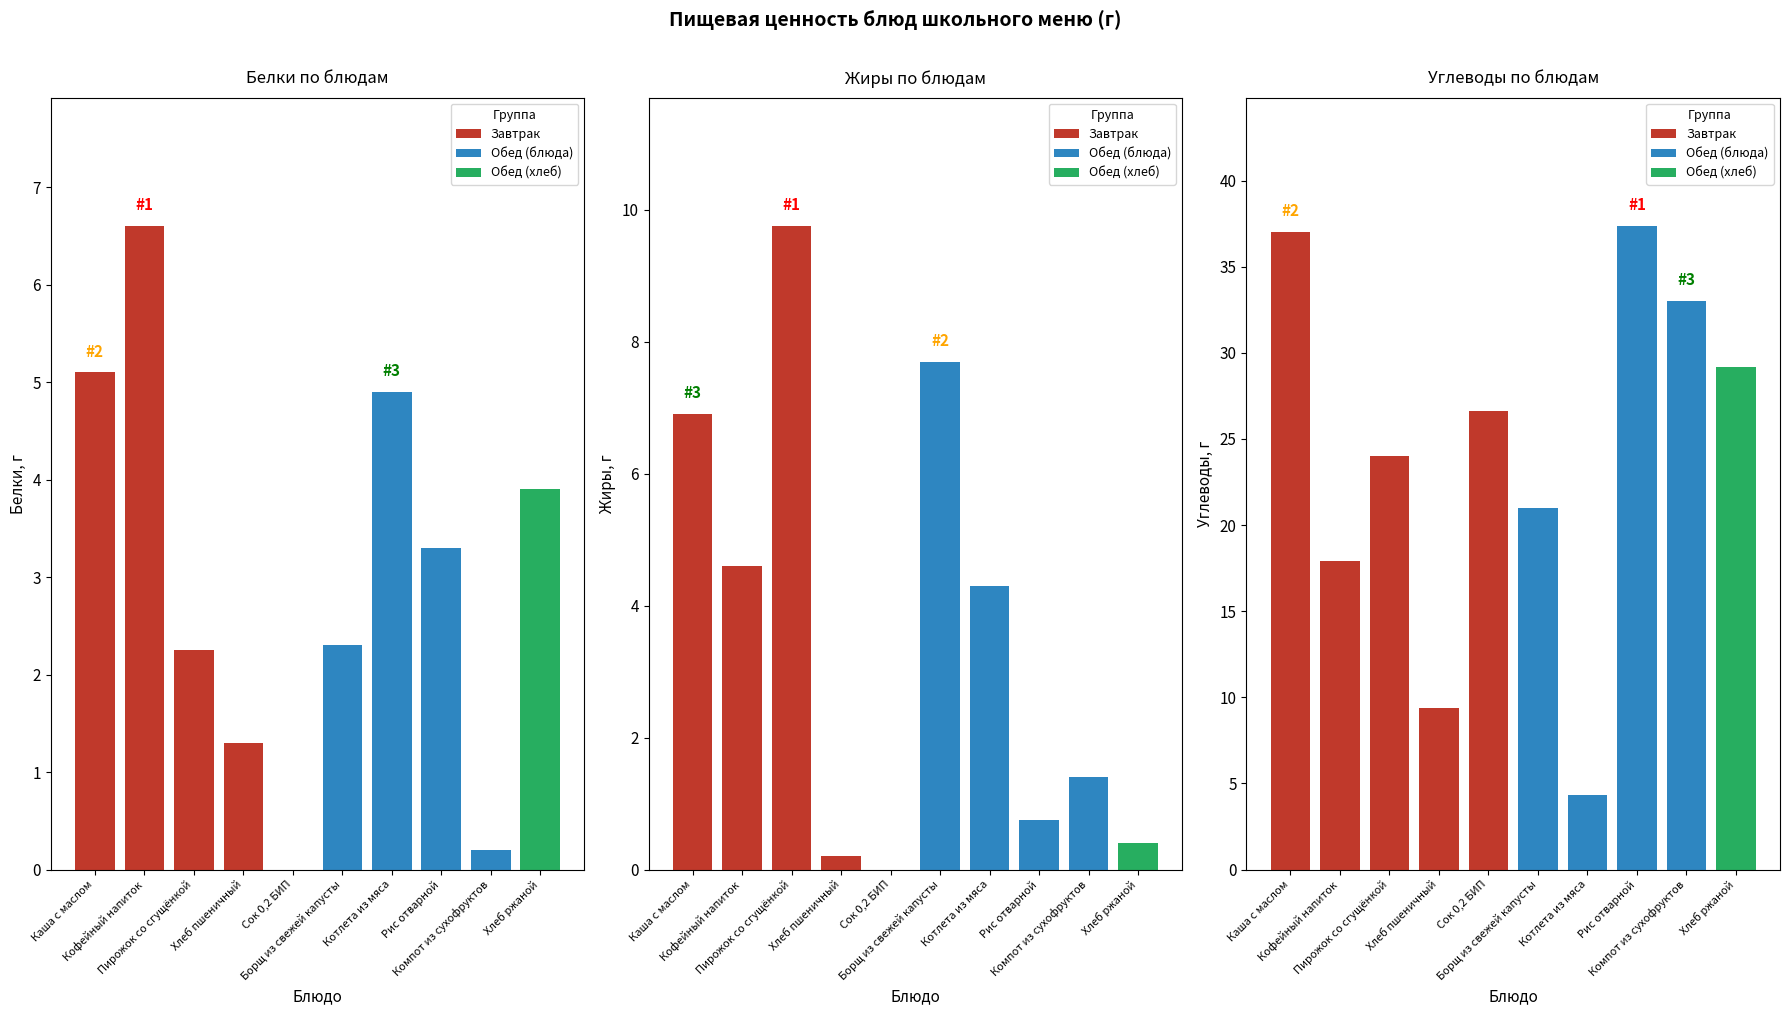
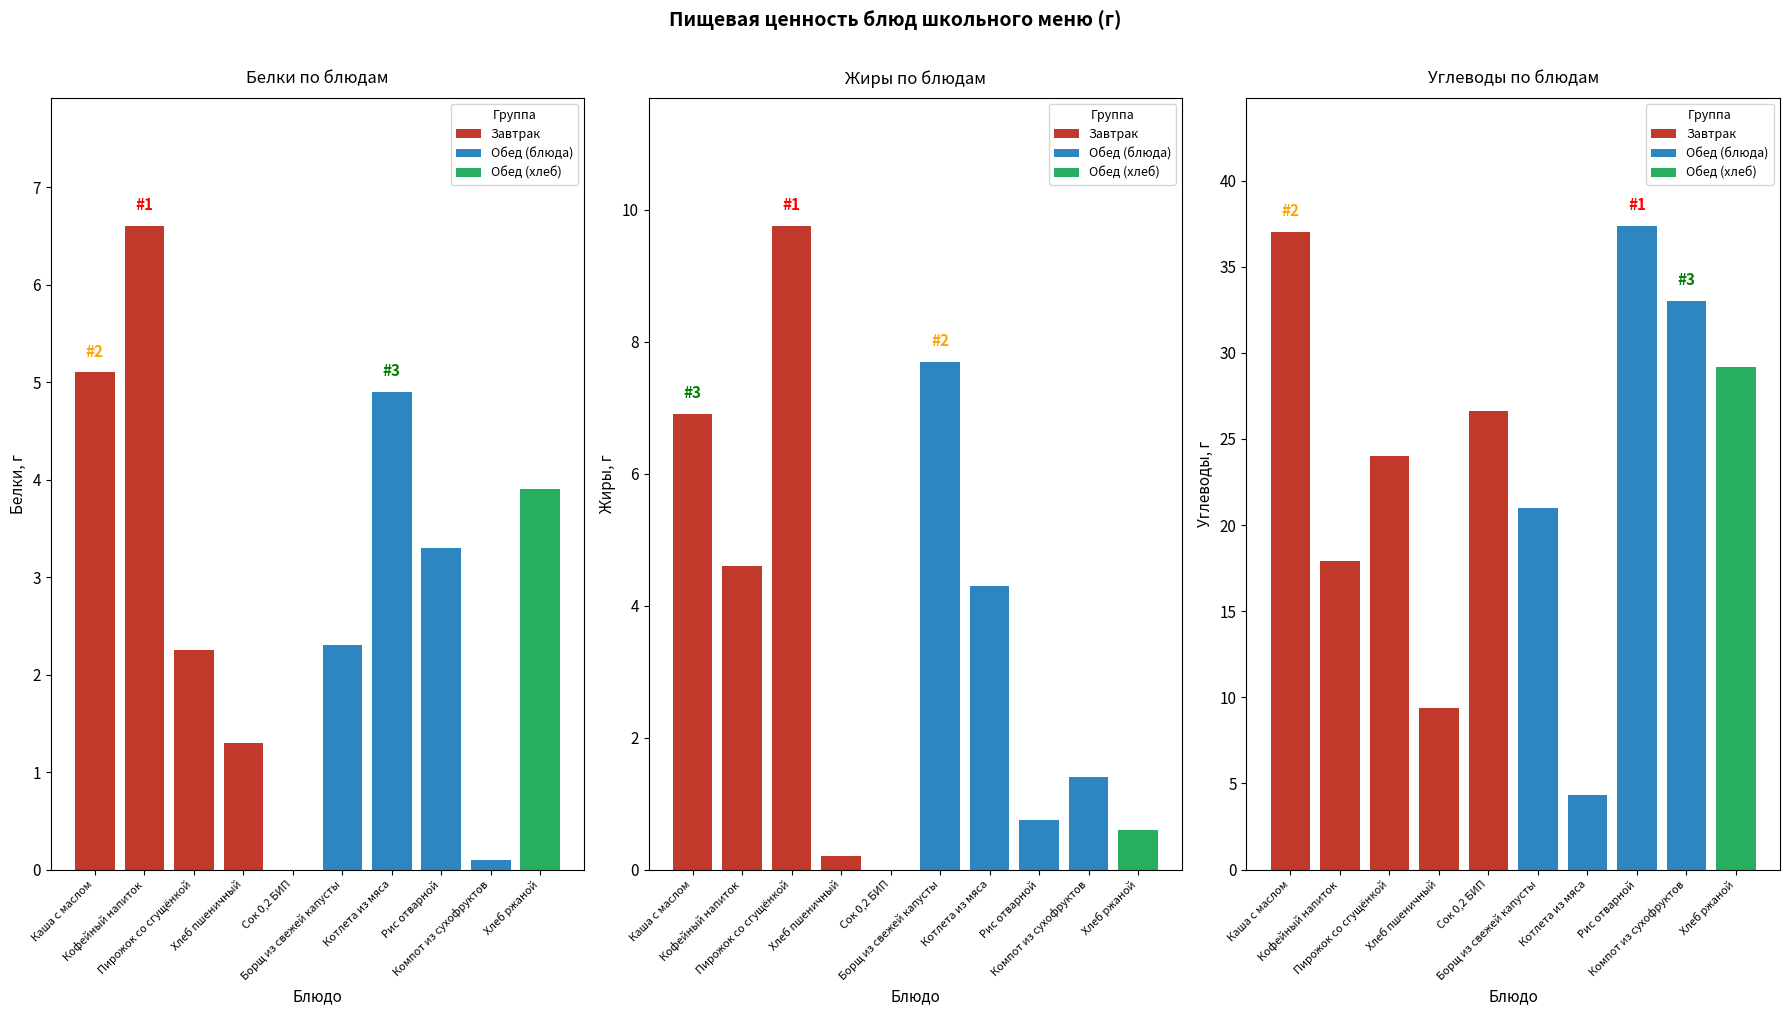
Белки по блюдам, Компот из сухофруктов: 0.2 -> 0.1
Жиры по блюдам, Хлеб ржаной: 0.4 -> 0.6
